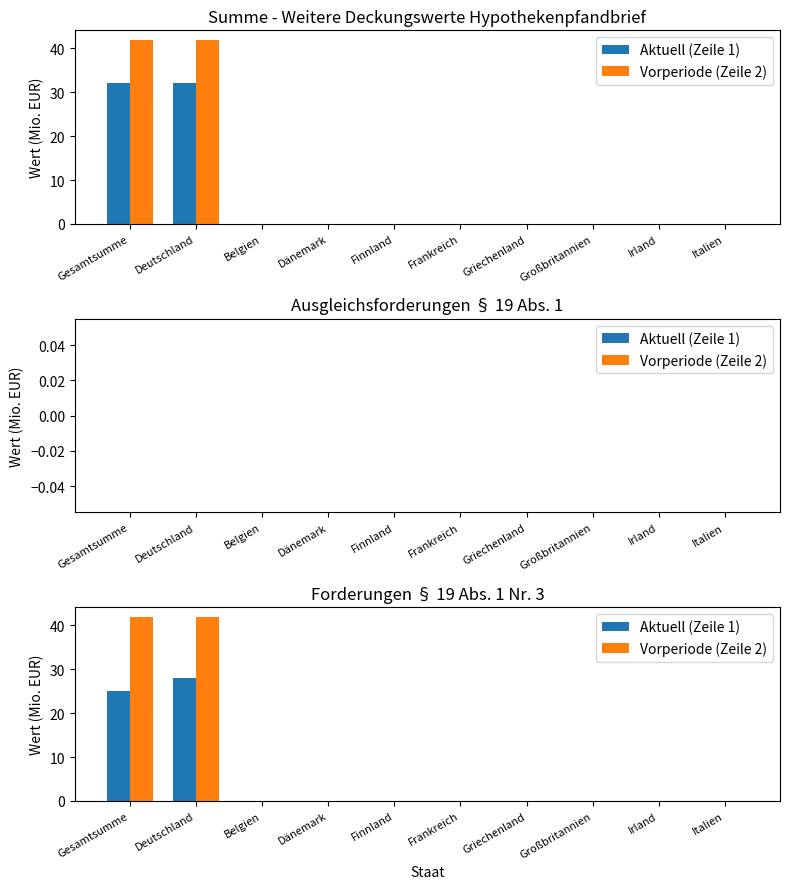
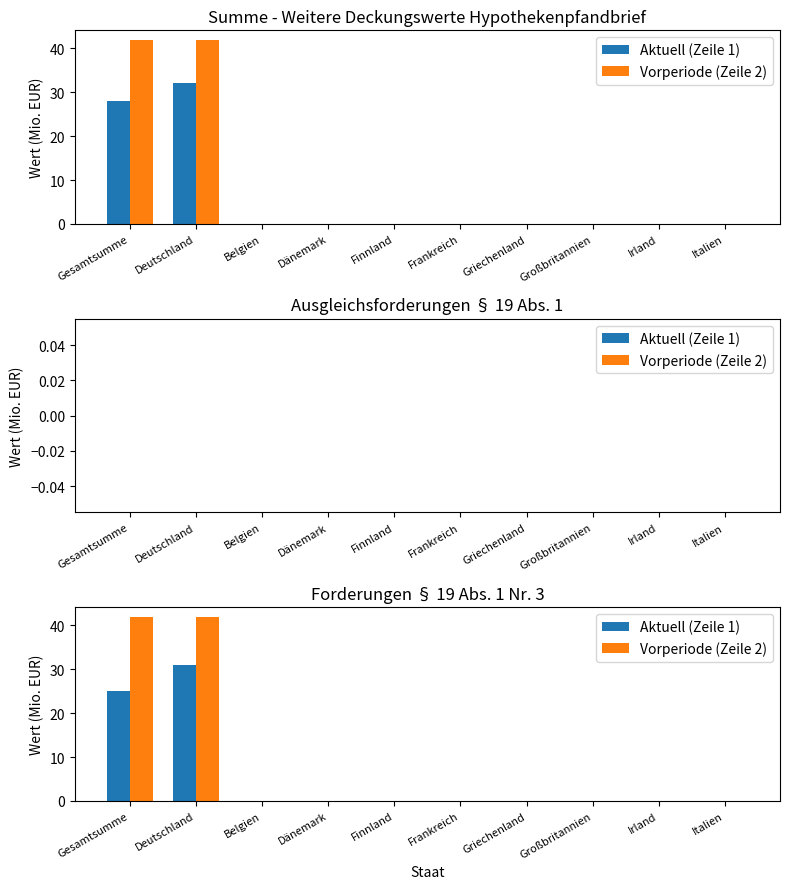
Summe - Weitere Deckungswerte Hypothekenpfandbrief, Aktuell (Zeile 1), Gesamtsumme: 32 -> 28
Forderungen § 19 Abs. 1 Nr. 3, Aktuell (Zeile 1), Deutschland: 28 -> 31
